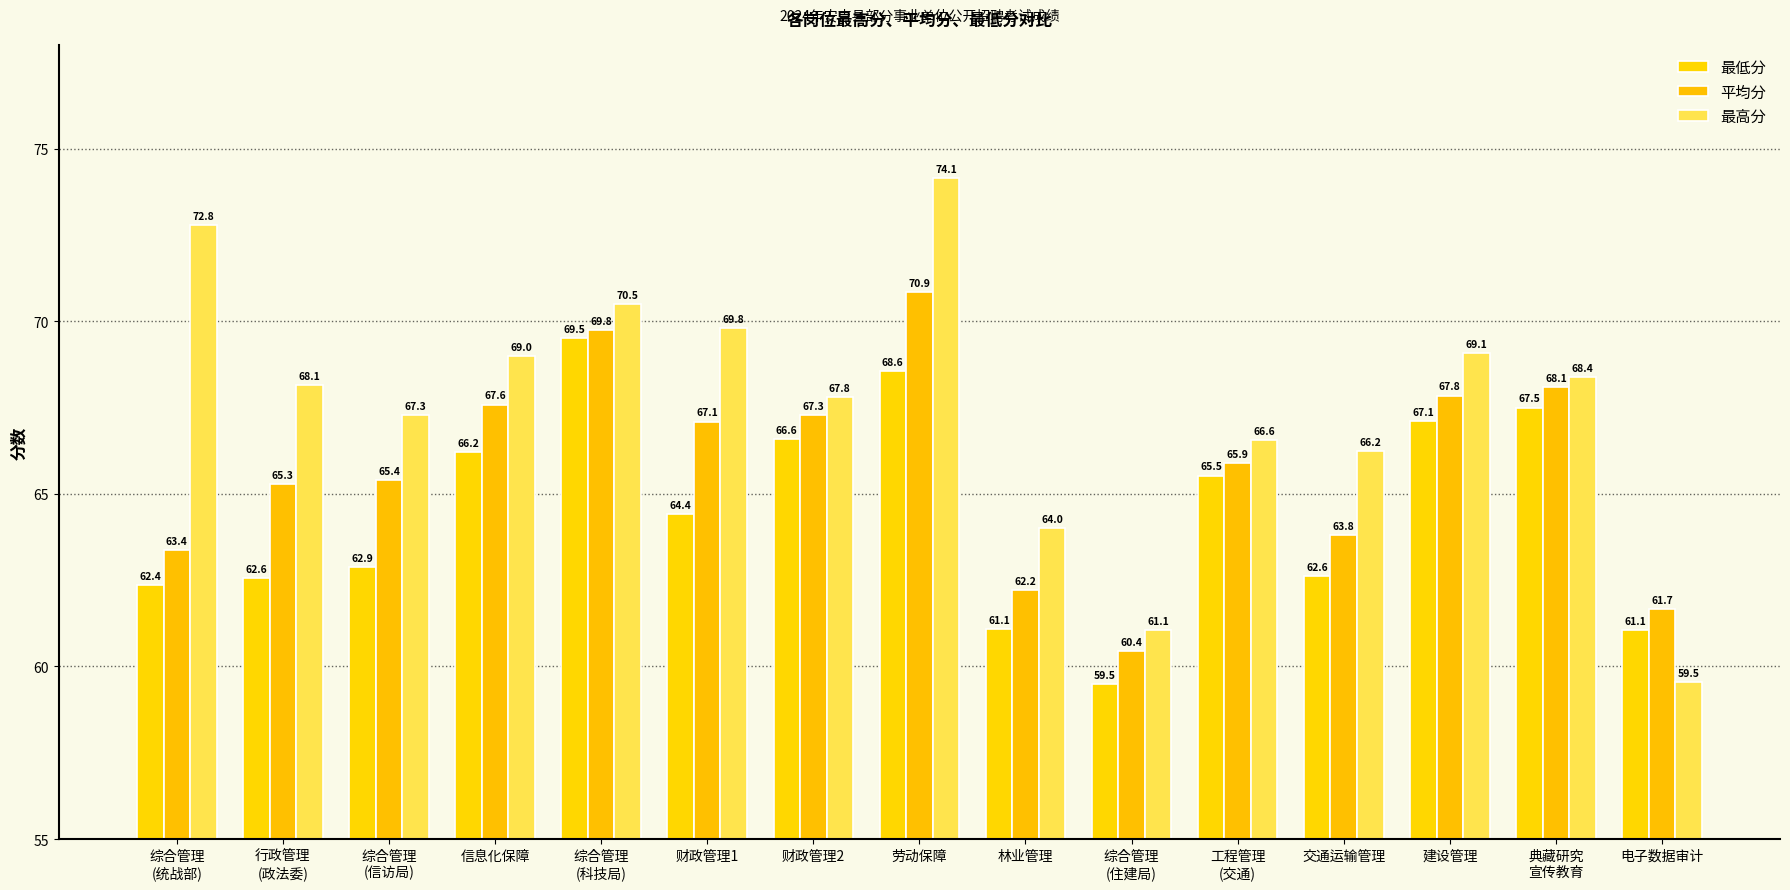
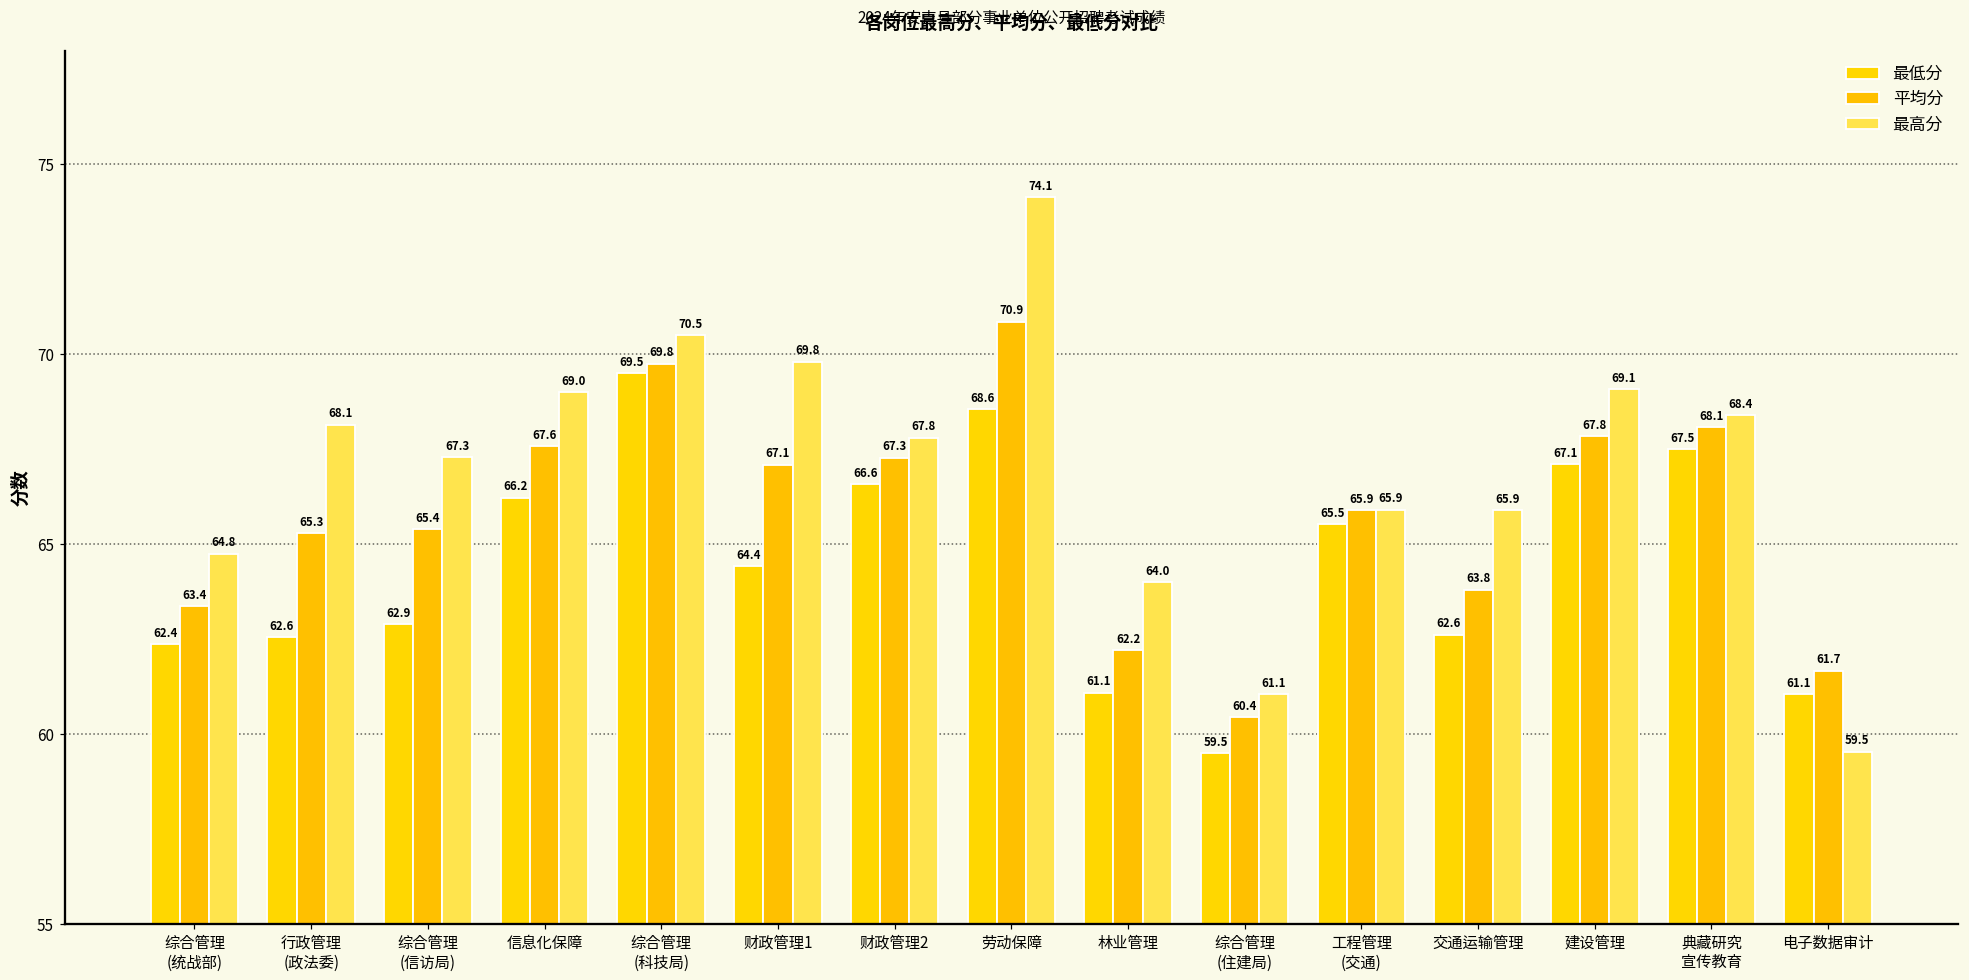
最高分, 综合管理 (统战部): 72.8 -> 64.8
最高分, 工程管理 (交通): 66.6 -> 65.9
最高分, 交通运输管理: 66.2 -> 65.9
